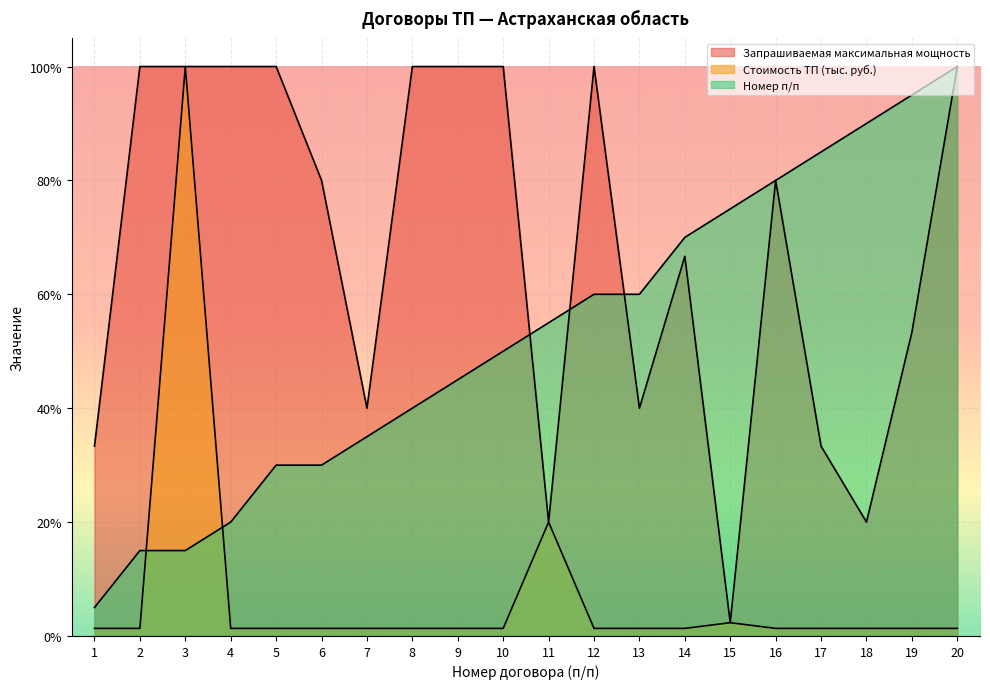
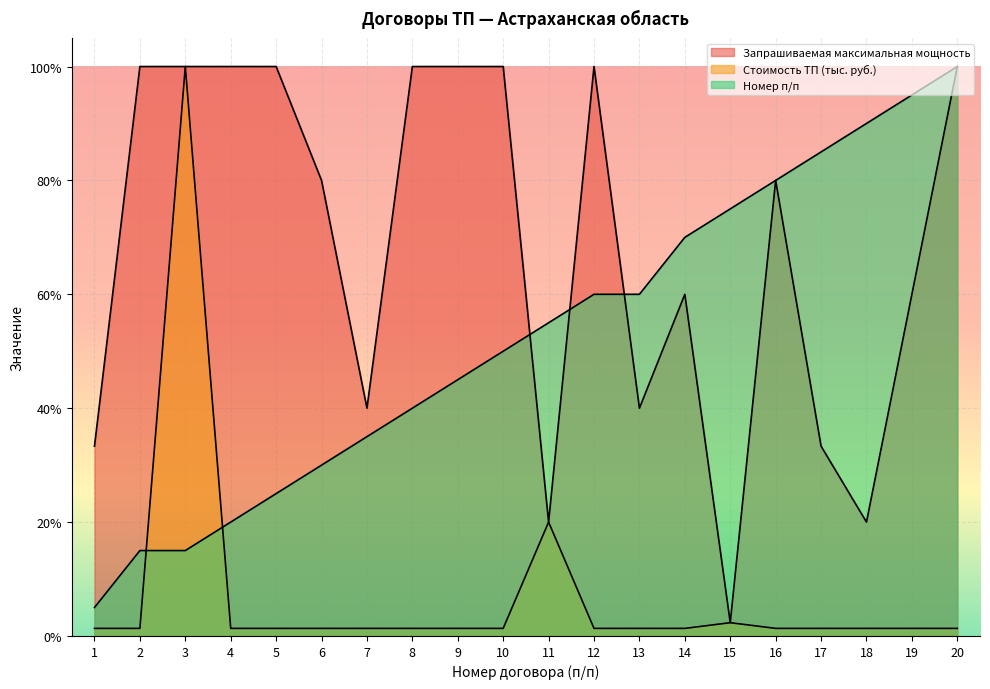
Номер п/п, 5: 30% -> 25%
Запрашиваемая максимальная мощность, 14: 67% -> 60%
Запрашиваемая максимальная мощность, 19: 53% -> 60%
